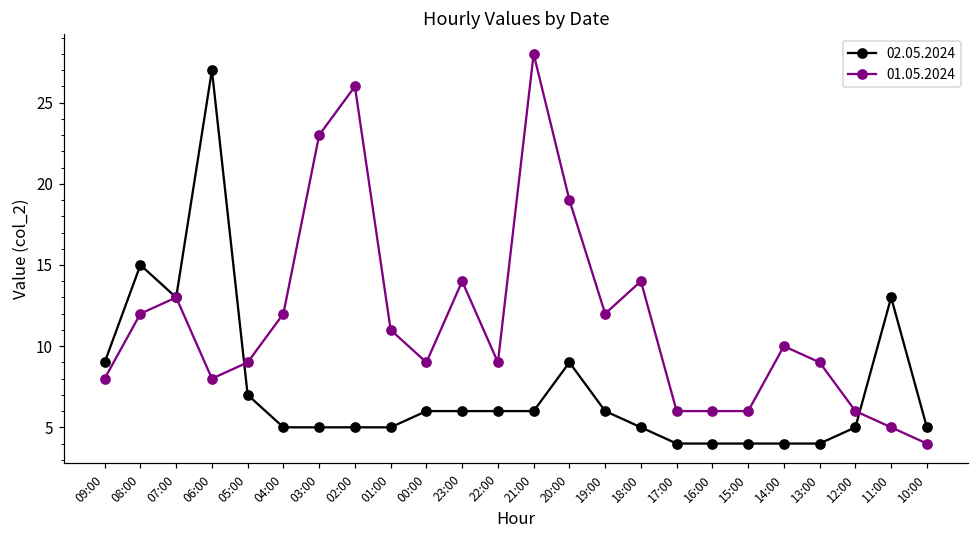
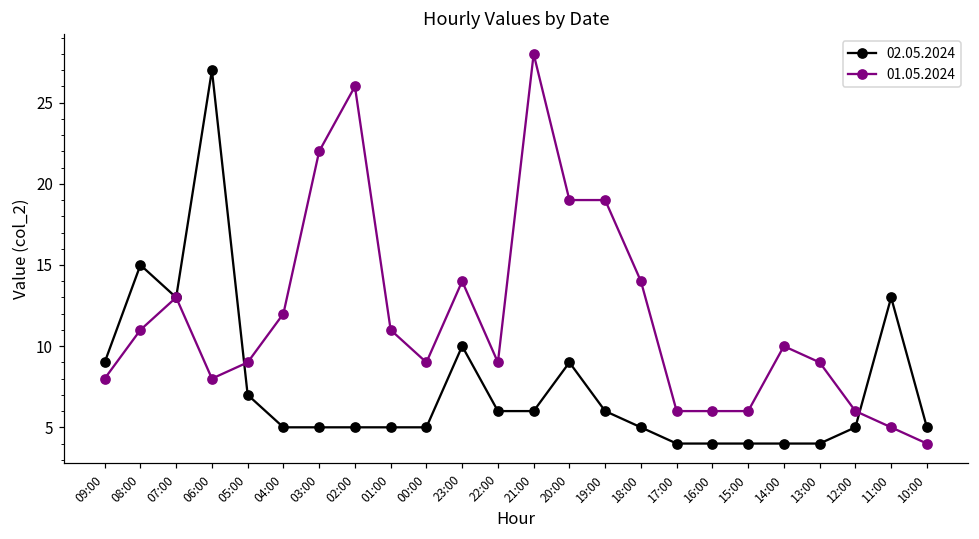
01.05.2024, 08:00: 12 -> 11
01.05.2024, 03:00: 23 -> 22
02.05.2024, 00:00: 6 -> 5
02.05.2024, 23:00: 6 -> 10
01.05.2024, 19:00: 12 -> 19
